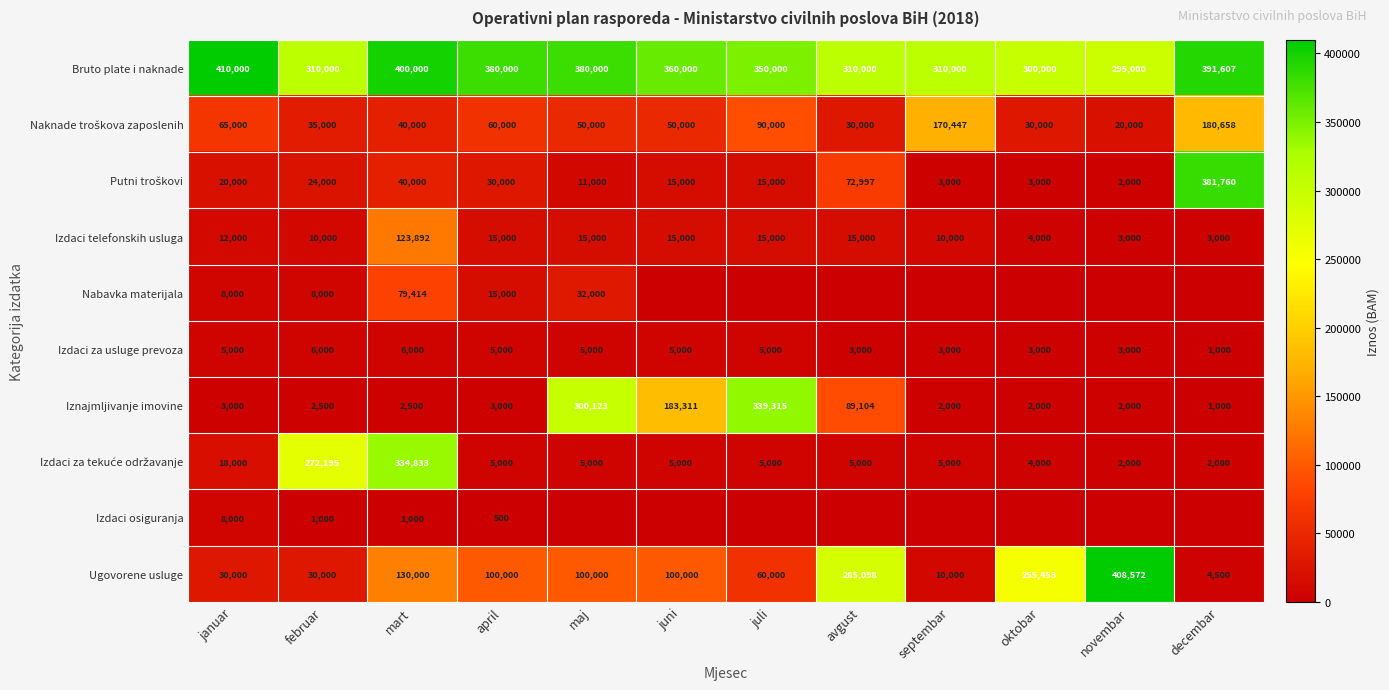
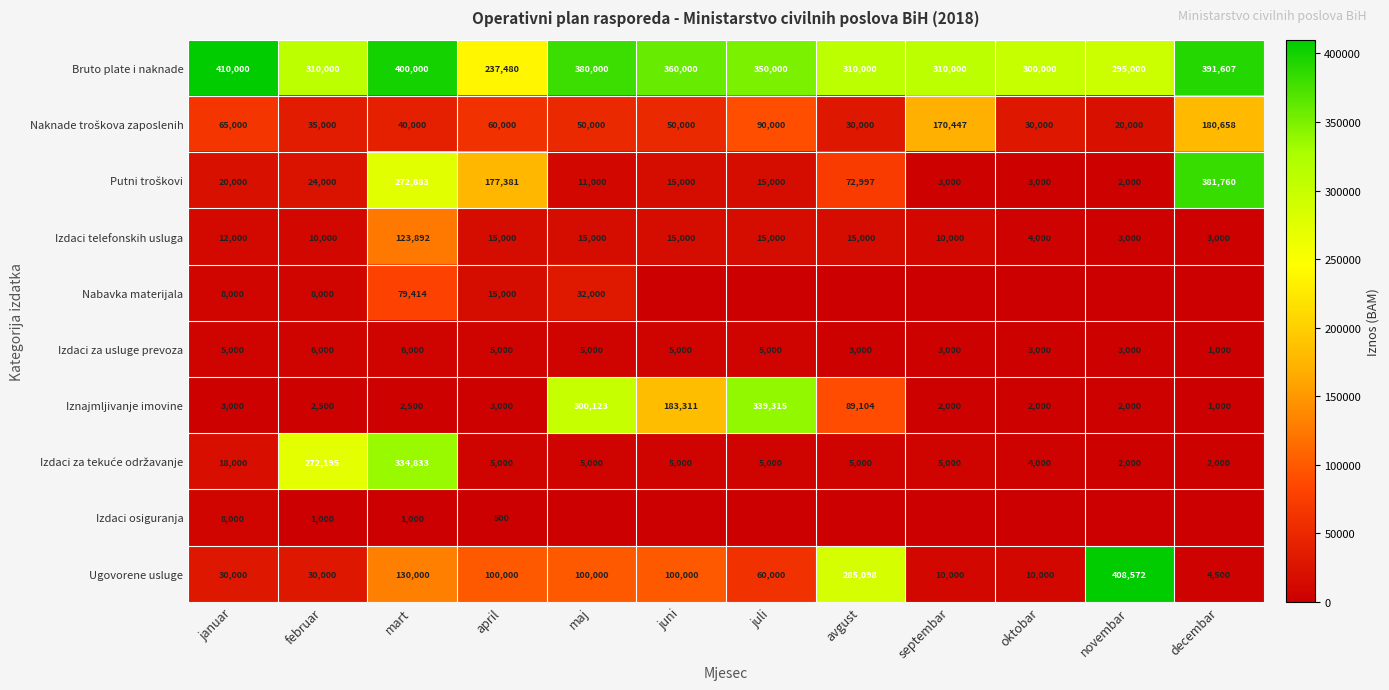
Bruto plate i naknade, april: 380,000 -> 237,480
Putni troškovi, mart: 40,000 -> 272,883
Putni troškovi, april: 30,000 -> 177,381
Ugovorene usluge, oktobar: 255,453 -> 10,000
